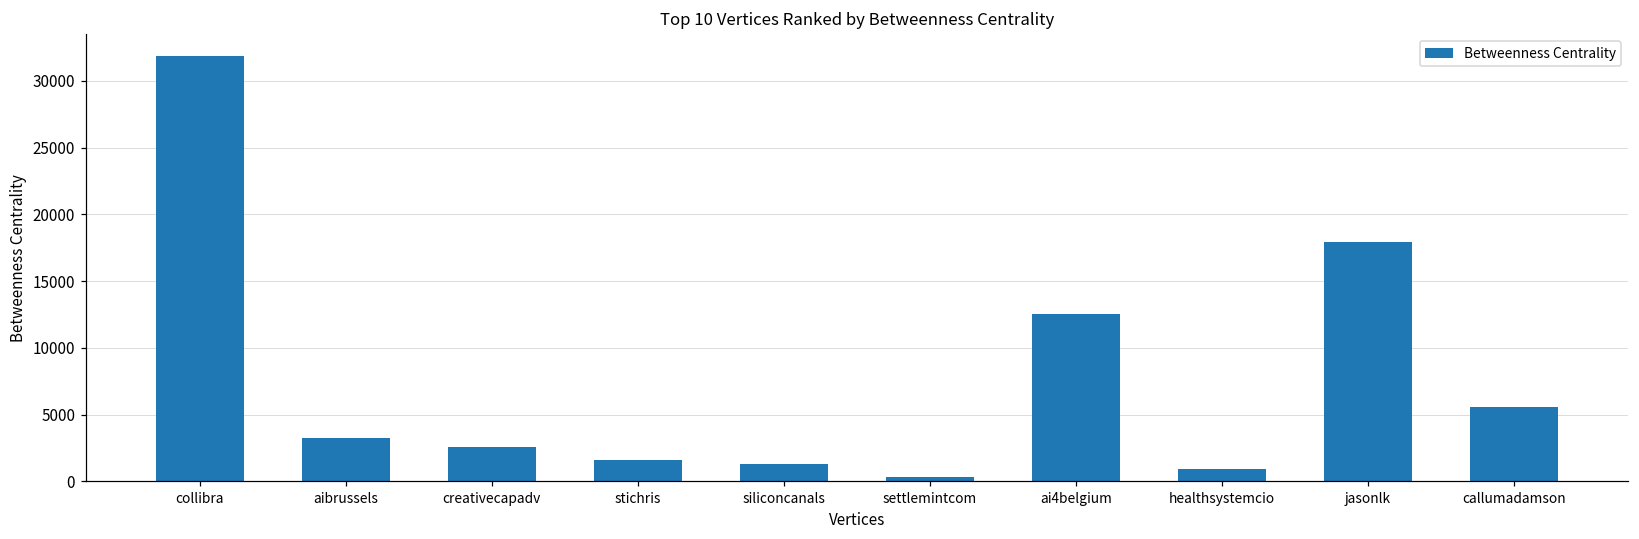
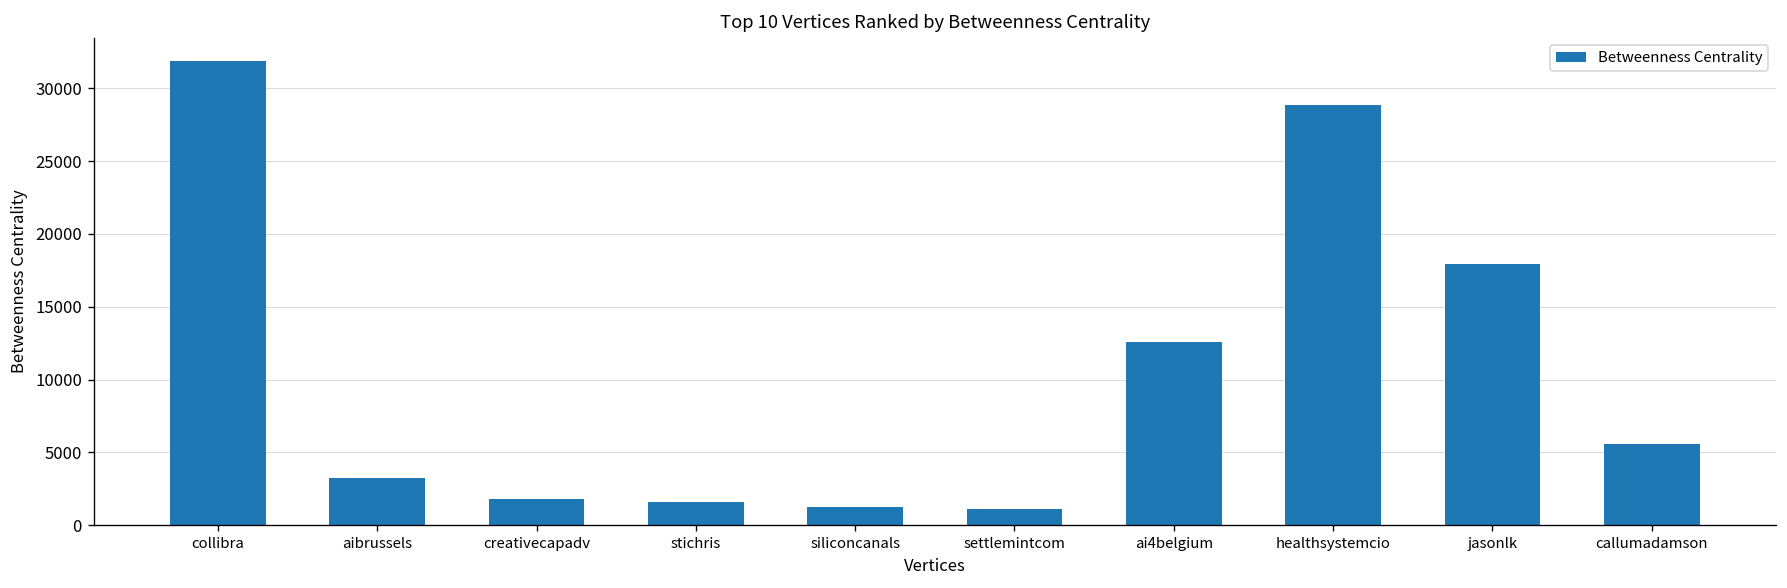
creativecapadv: 2600 -> 1800
settlemintcom: 400 -> 1100
healthsystemcio: 900 -> 28900
